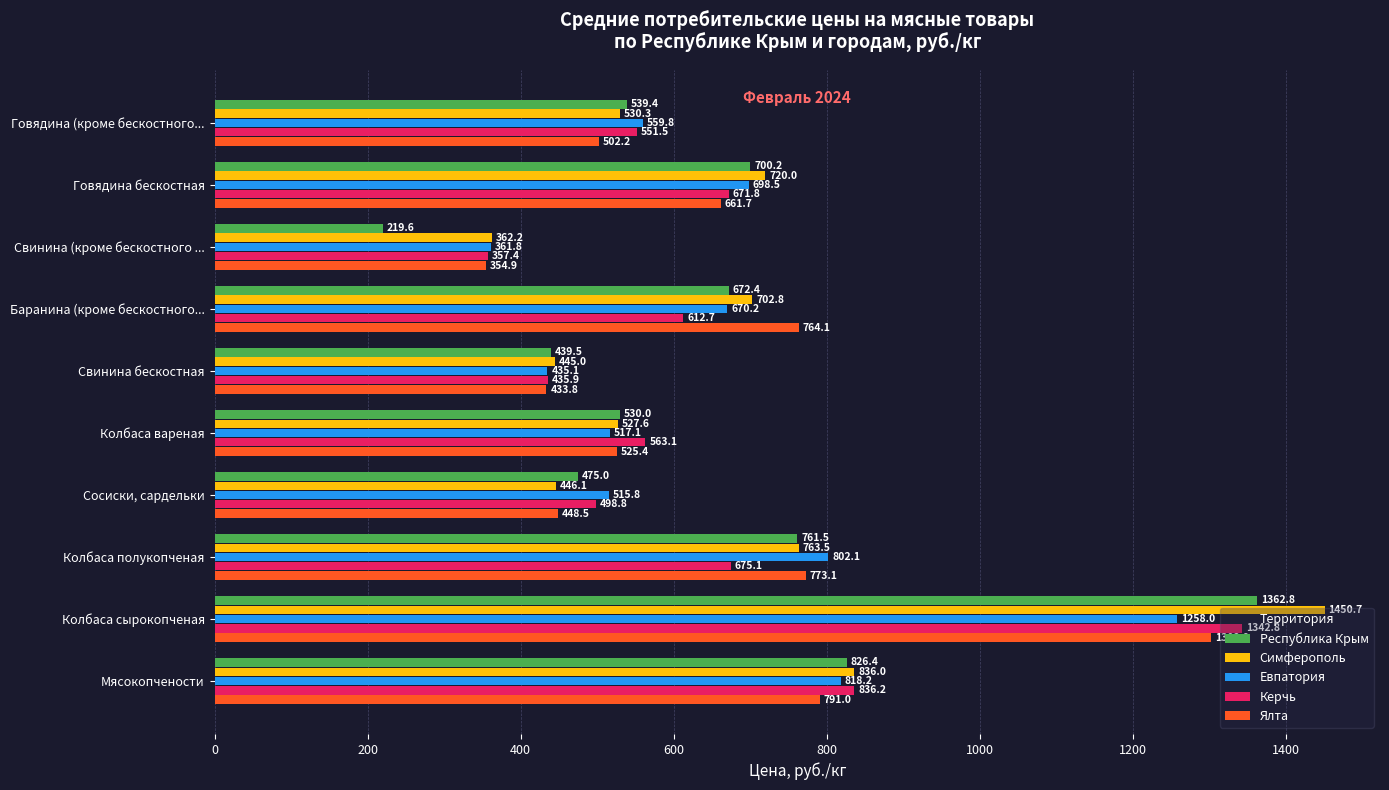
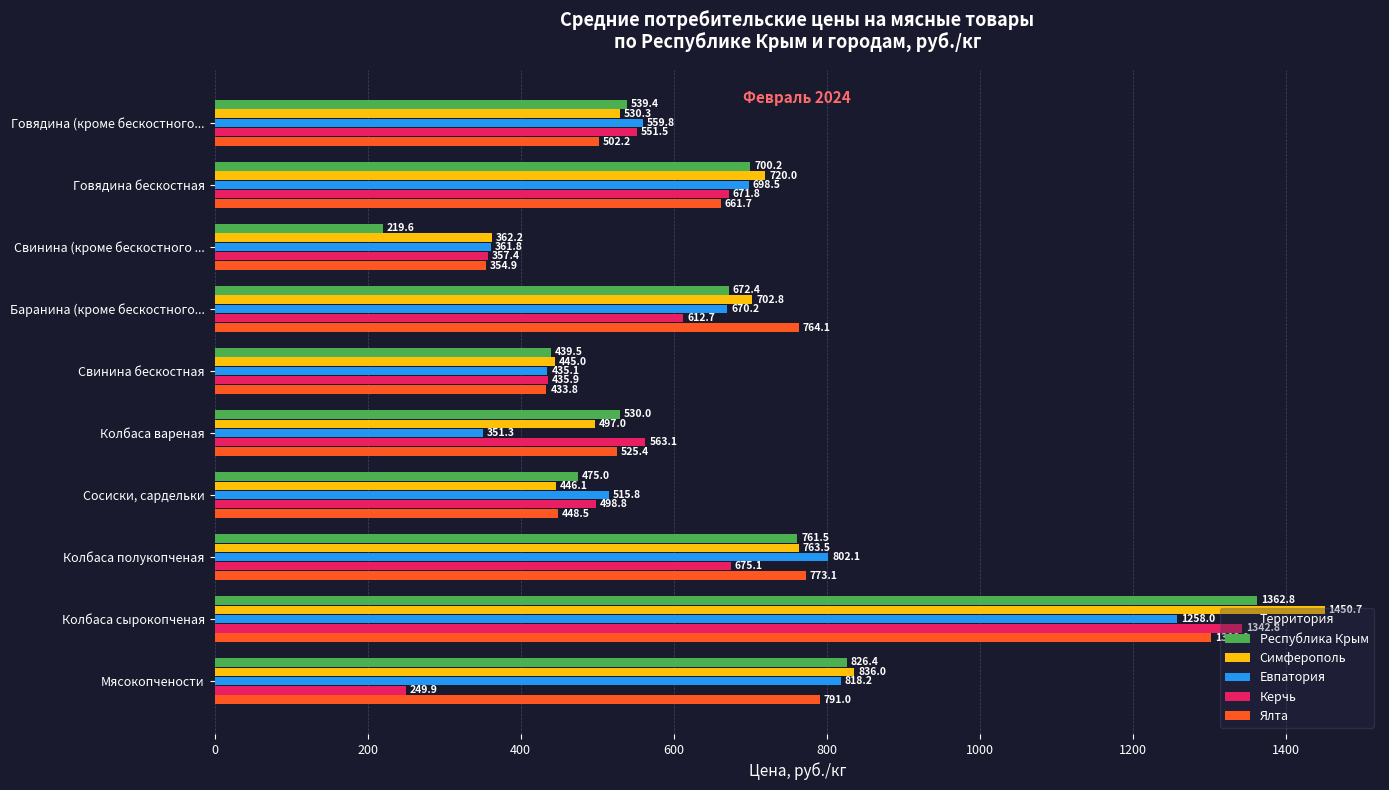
Симферополь, Колбаса вареная: 527.6 -> 497.0
Евпатория, Колбаса вареная: 517.1 -> 351.3
Керчь, Мясокопчености: 836.2 -> 249.9
